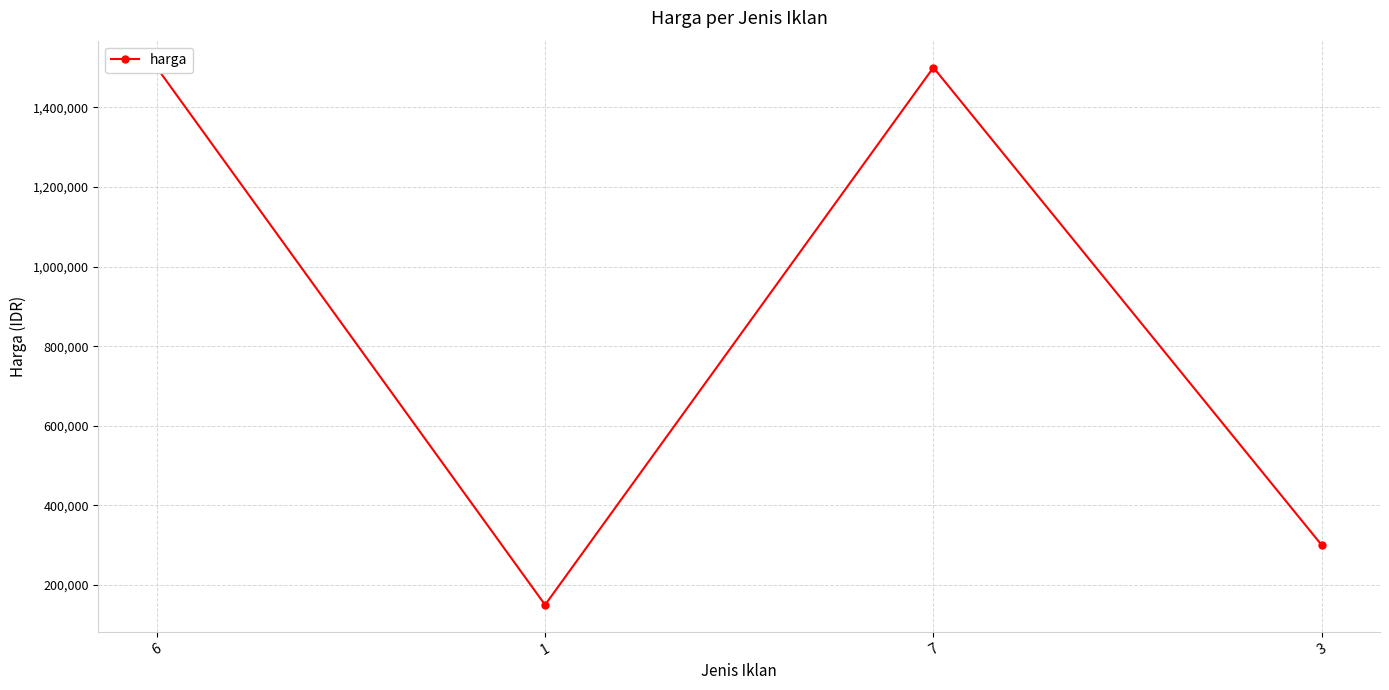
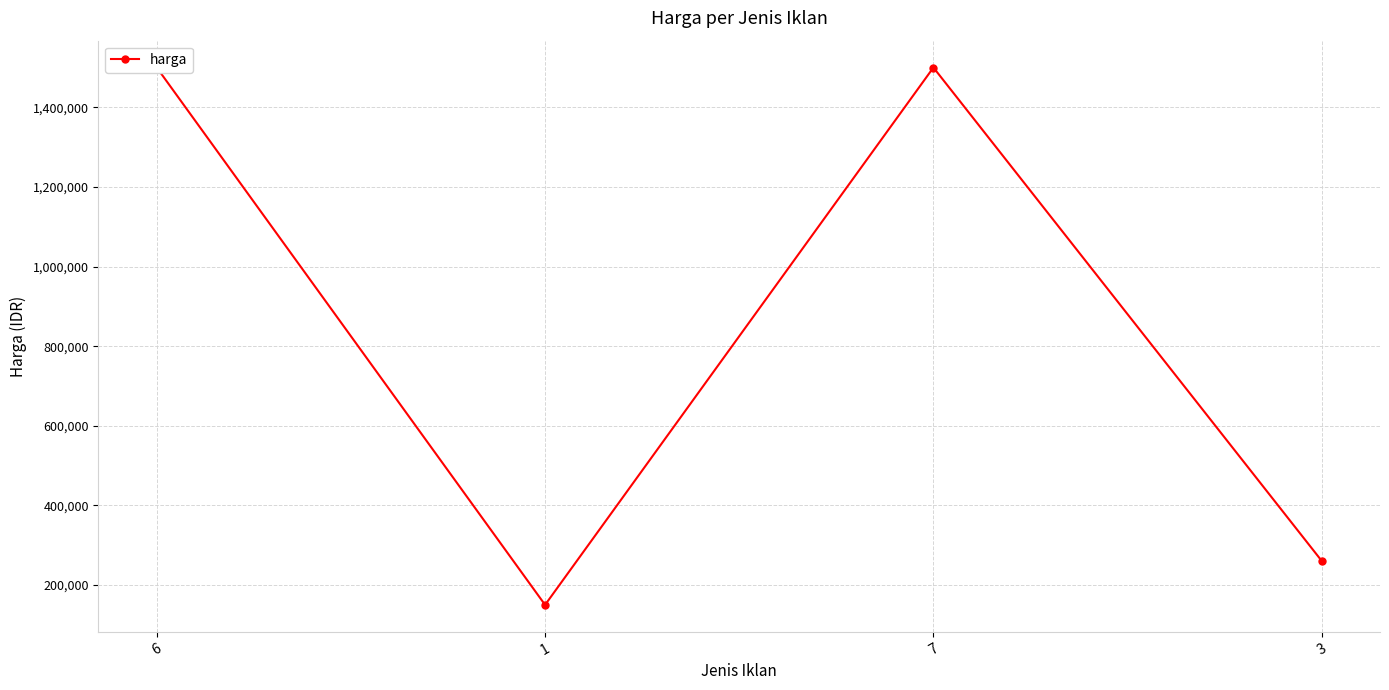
3: 300,000 -> 260,000
